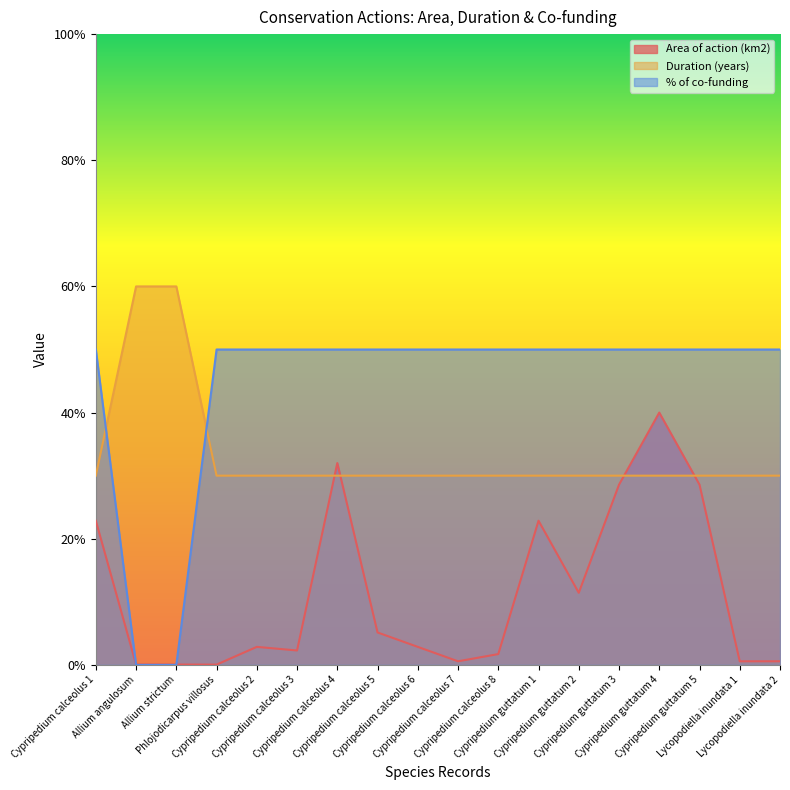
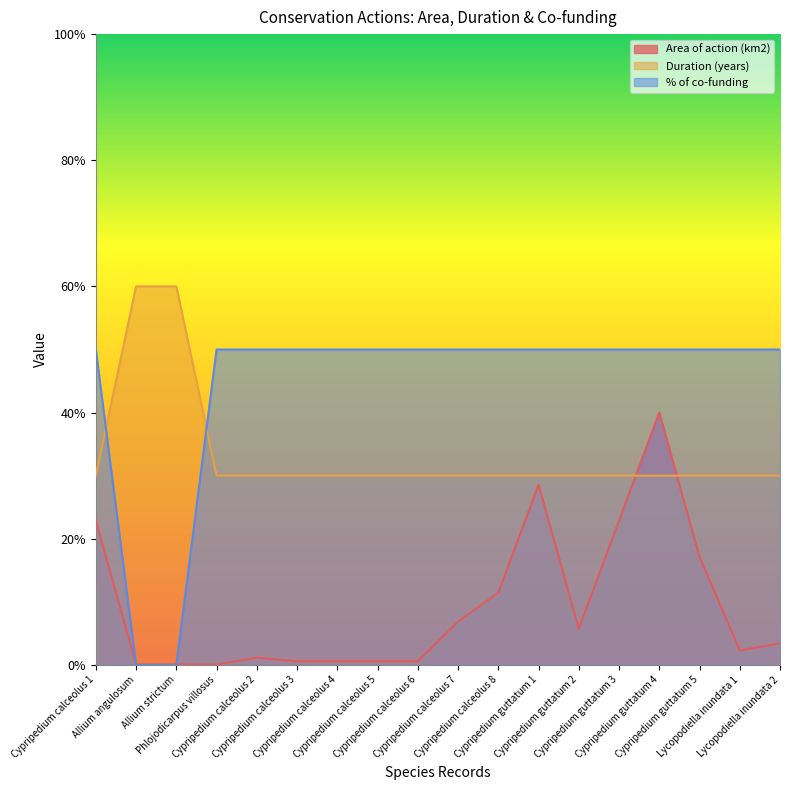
Area of action (km2), Cypripedium calceolus 2: 3% -> 1%
Area of action (km2), Cypripedium calceolus 3: 2% -> 1%
Area of action (km2), Cypripedium calceolus 4: 32% -> 1%
Area of action (km2), Cypripedium calceolus 5: 5% -> 1%
Area of action (km2), Cypripedium calceolus 6: 3% -> 1%
Area of action (km2), Cypripedium calceolus 7: 1% -> 7%
Area of action (km2), Cypripedium calceolus 8: 2% -> 11%
Area of action (km2), Cypripedium guttatum 1: 23% -> 29%
Area of action (km2), Cypripedium guttatum 2: 11% -> 6%
Area of action (km2), Cypripedium guttatum 3: 29% -> 23%
Area of action (km2), Cypripedium guttatum 5: 29% -> 17%
Area of action (km2), Lycopodiella inundata 1: 1% -> 2%
Area of action (km2), Lycopodiella inundata 2: 1% -> 3%
